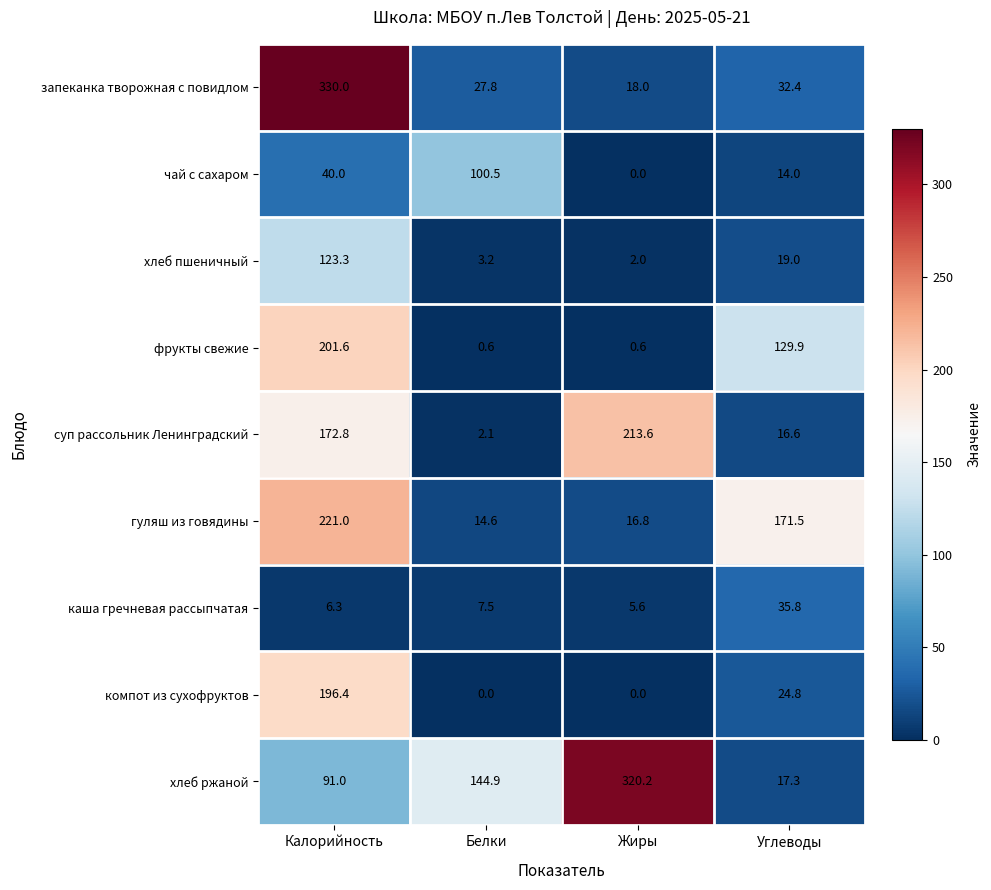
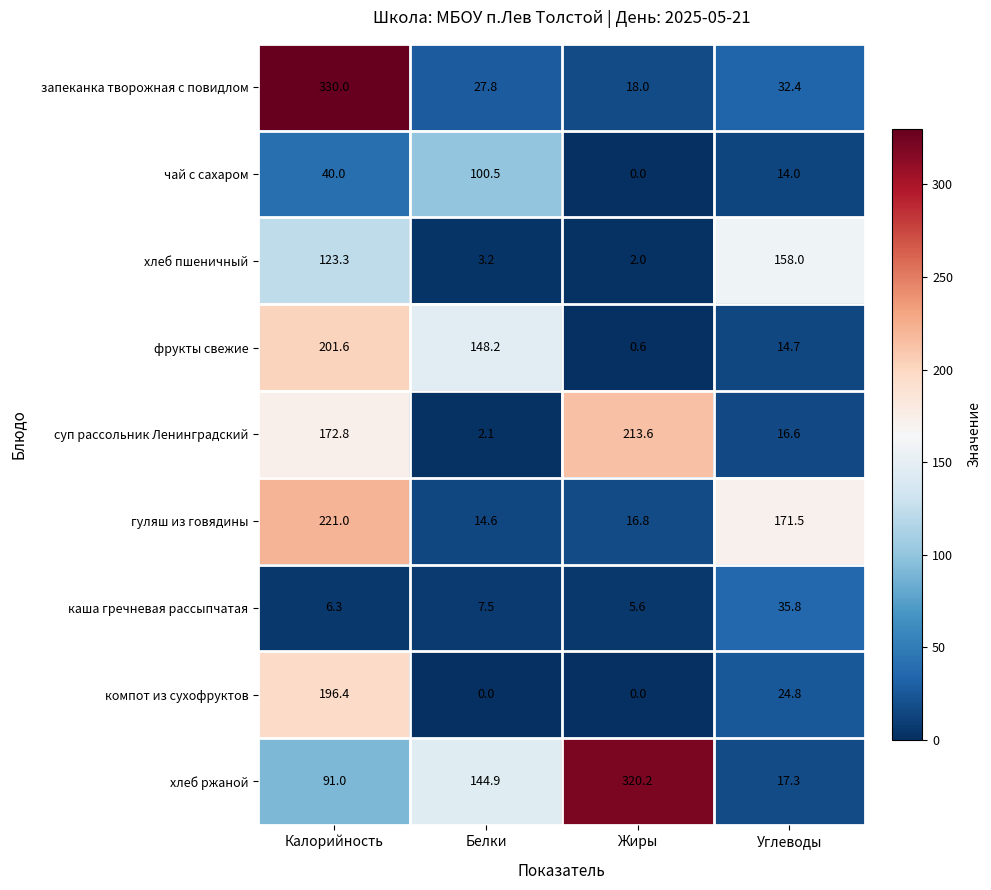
хлеб пшеничный, Углеводы: 19.0 -> 158.0
фрукты свежие, Белки: 0.6 -> 148.2
фрукты свежие, Углеводы: 129.9 -> 14.7
